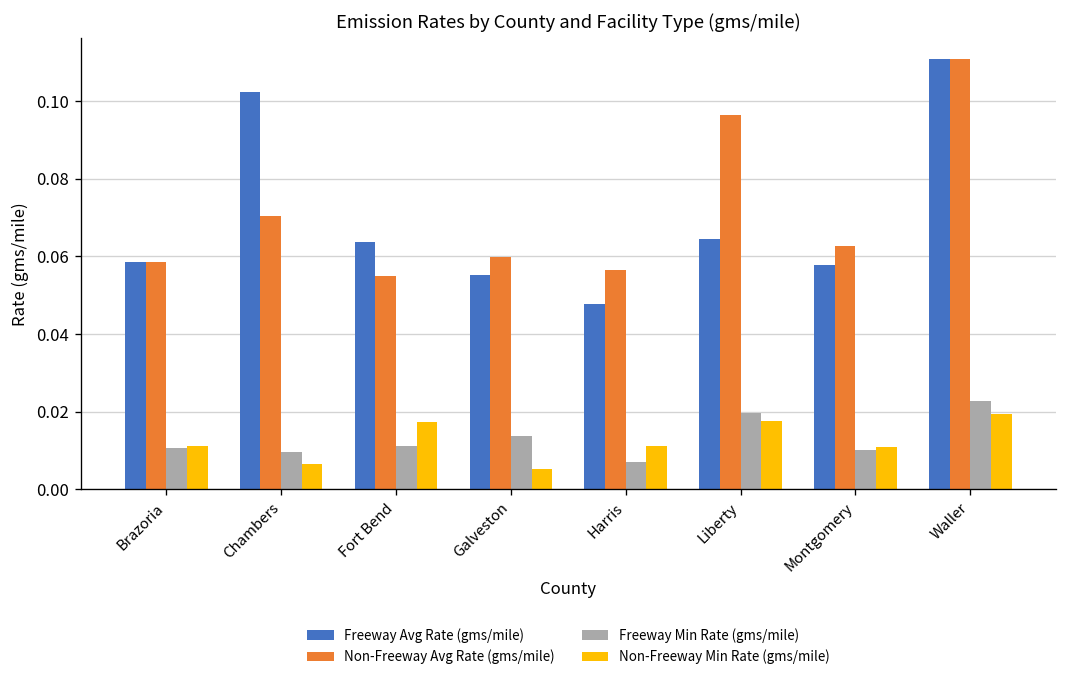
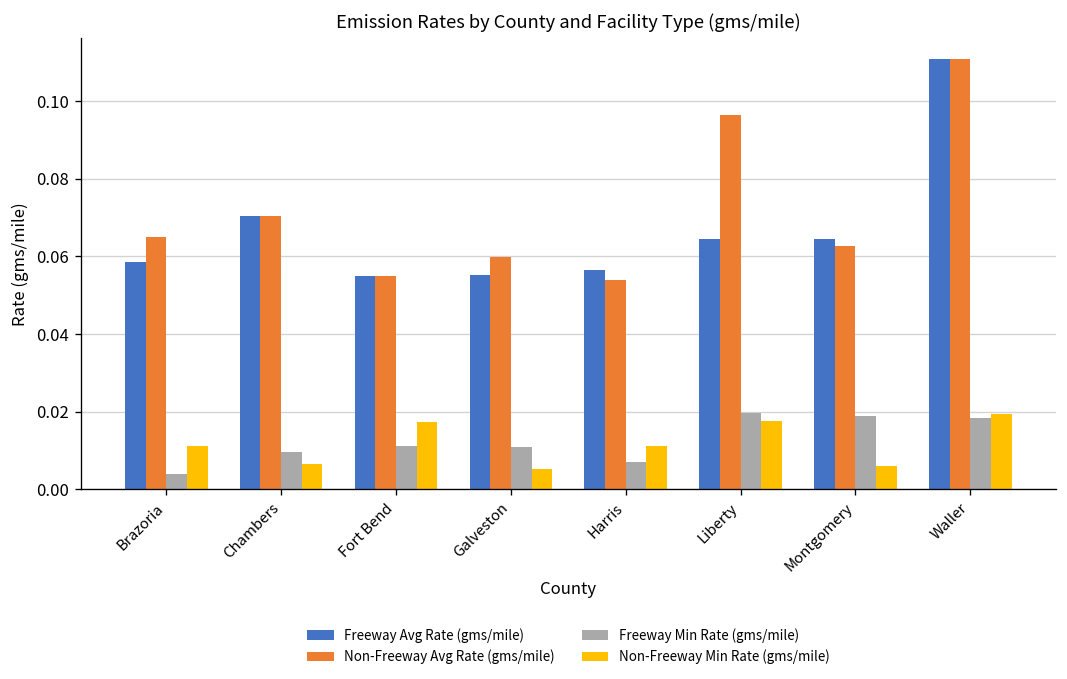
Non-Freeway Avg Rate (gms/mile), Brazoria: 0.059 -> 0.065
Freeway Min Rate (gms/mile), Brazoria: 0.011 -> 0.004
Freeway Avg Rate (gms/mile), Chambers: 0.102 -> 0.070
Freeway Avg Rate (gms/mile), Fort Bend: 0.064 -> 0.055
Freeway Min Rate (gms/mile), Galveston: 0.014 -> 0.011
Freeway Avg Rate (gms/mile), Harris: 0.048 -> 0.057
Non-Freeway Avg Rate (gms/mile), Harris: 0.057 -> 0.054
Freeway Avg Rate (gms/mile), Montgomery: 0.058 -> 0.064
Freeway Min Rate (gms/mile), Montgomery: 0.010 -> 0.019
Non-Freeway Min Rate (gms/mile), Montgomery: 0.011 -> 0.006
Freeway Min Rate (gms/mile), Waller: 0.023 -> 0.018
